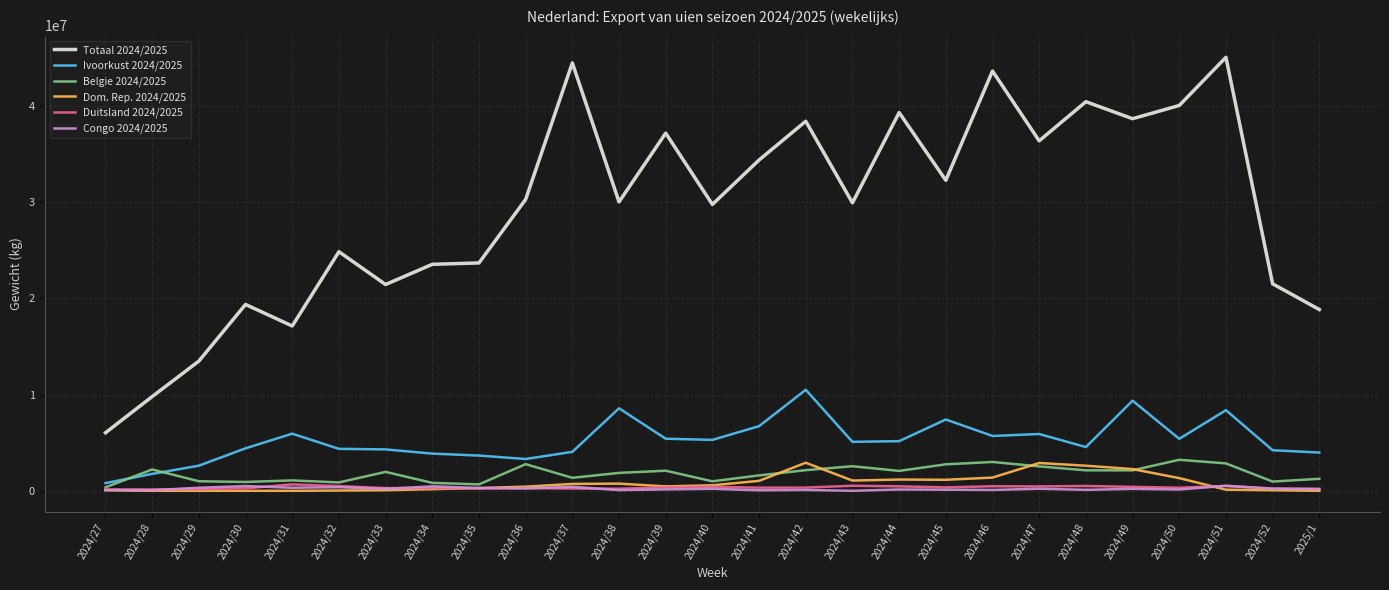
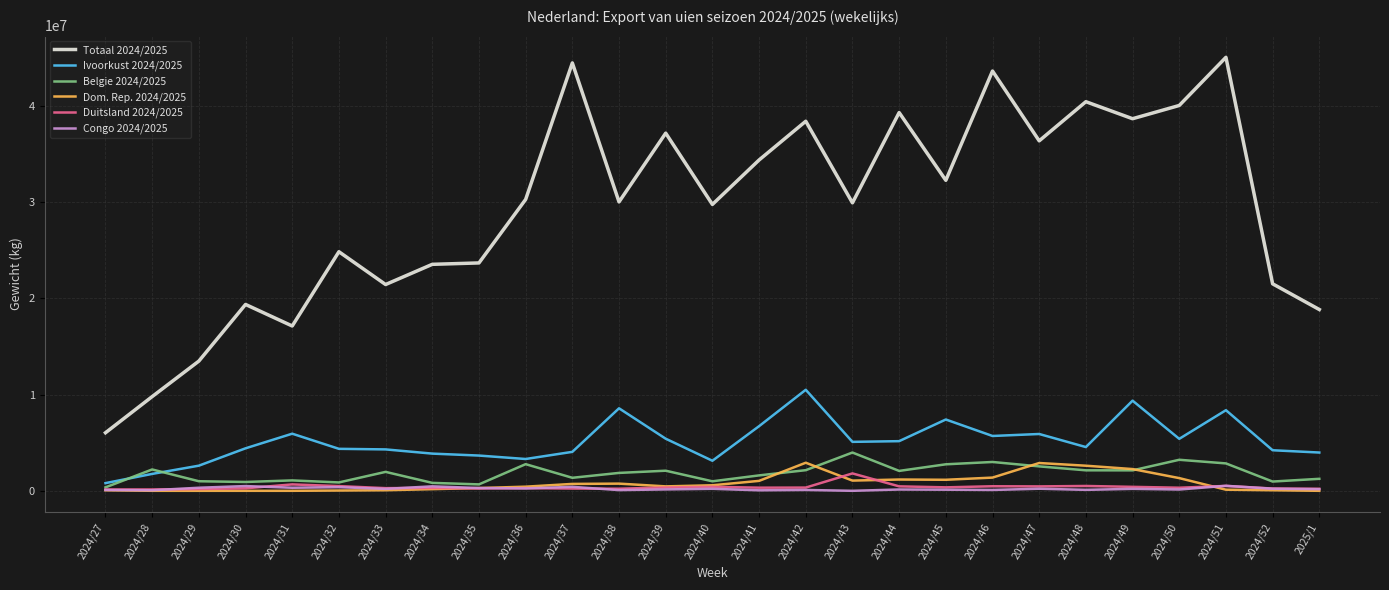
Ivoorkust 2024/2025, 2024/40: 5000000 -> 3000000
Belgie 2024/2025, 2024/43: 3000000 -> 4000000
Duitsland 2024/2025, 2024/43: 1000000 -> 2000000
